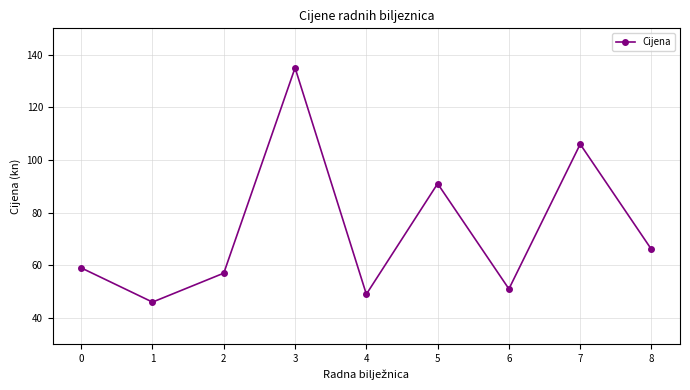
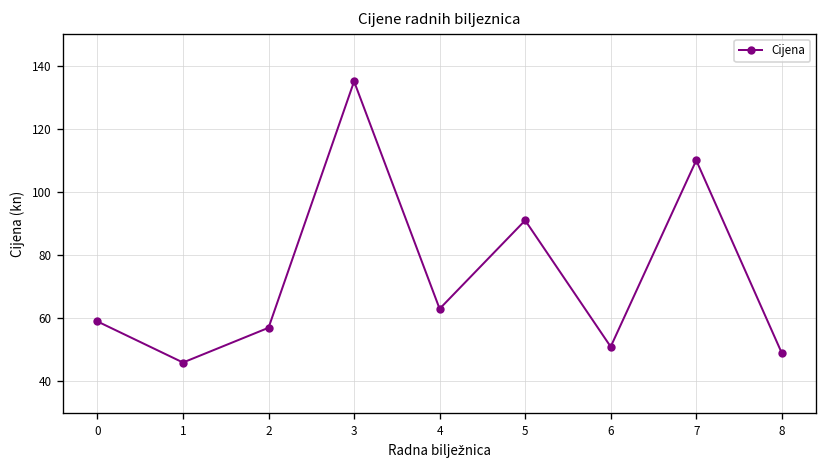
4: 49 -> 63
7: 106 -> 110
8: 66 -> 49
